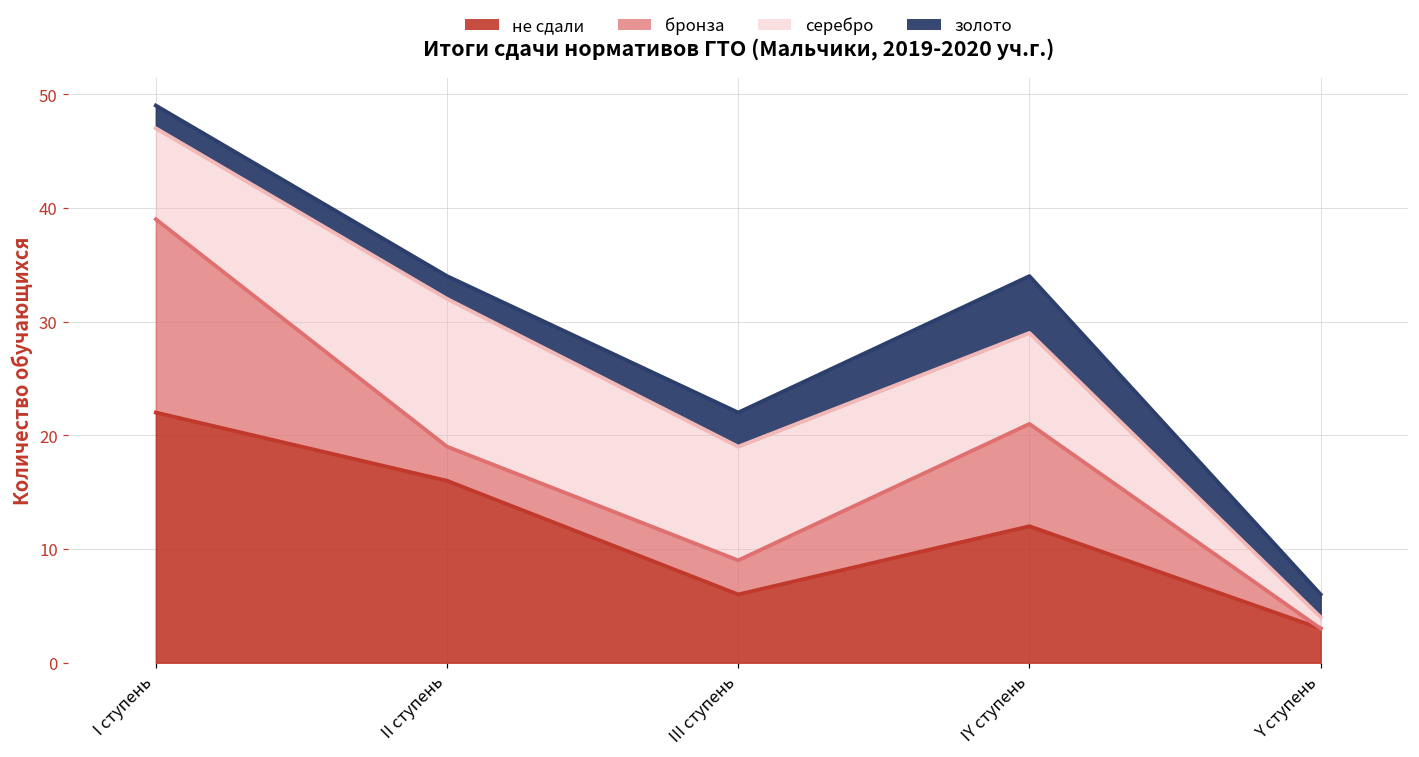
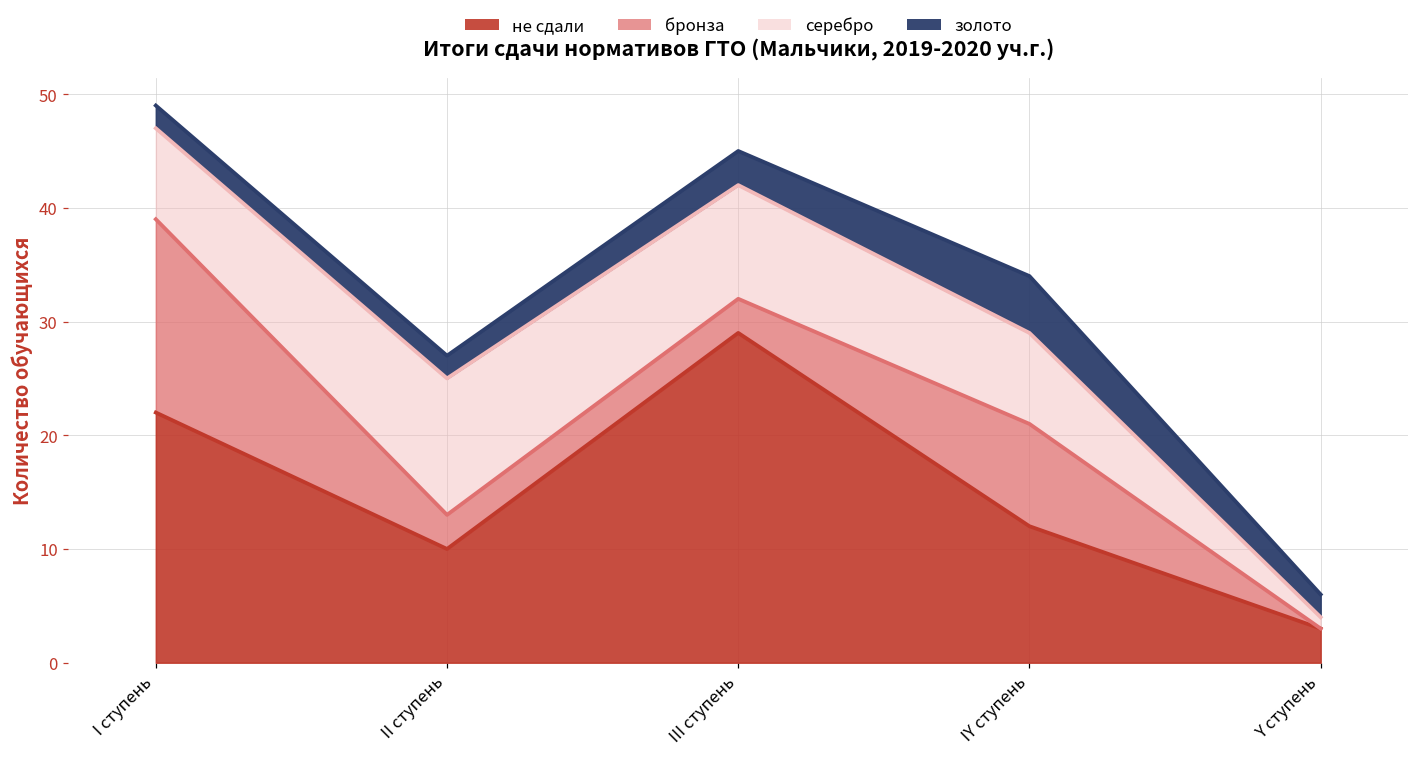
не сдали, II ступень: 16 -> 10
серебро, II ступень: 13 -> 12
не сдали, III ступень: 6 -> 29
